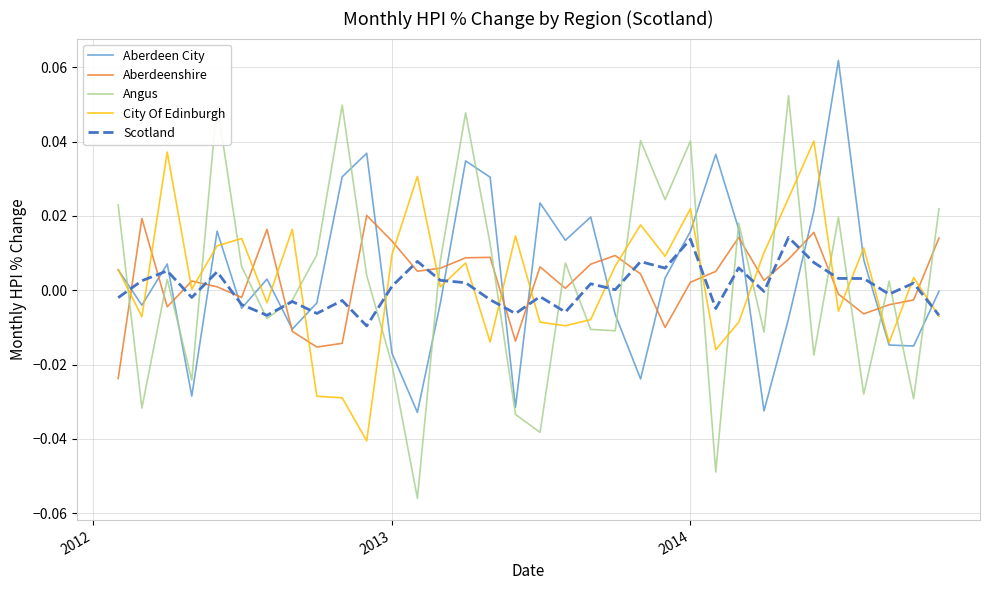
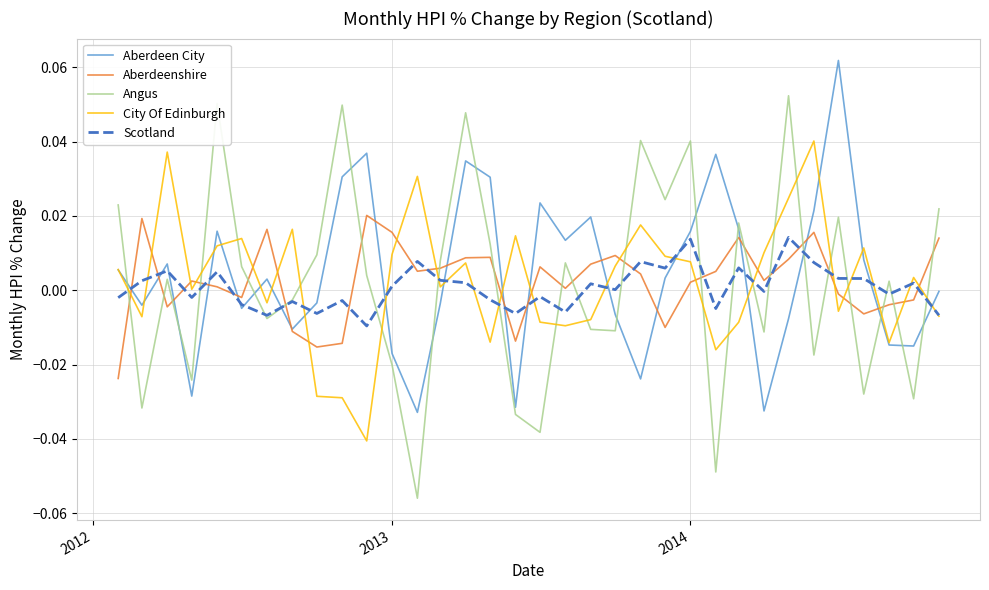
Aberdeenshire, 2013: 0.013 -> 0.016
City Of Edinburgh, 2014: 0.022 -> 0.008
